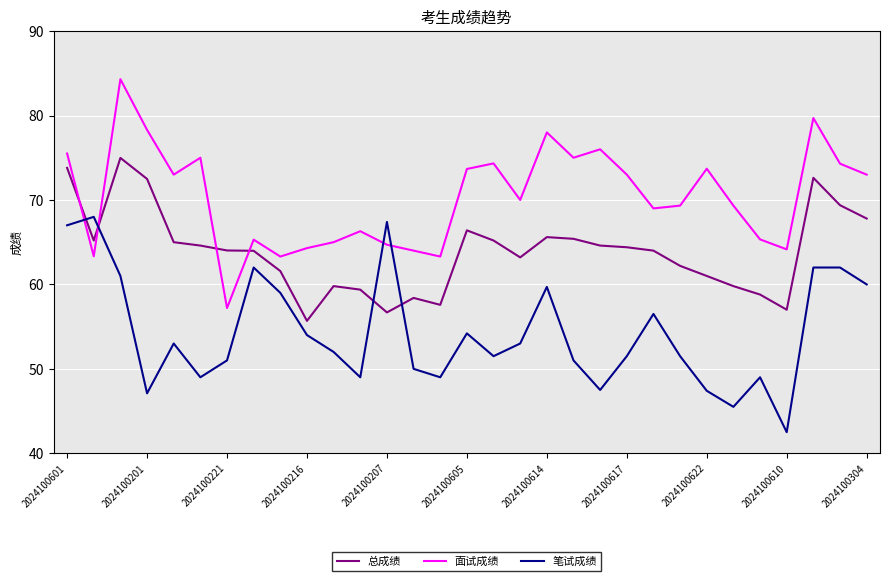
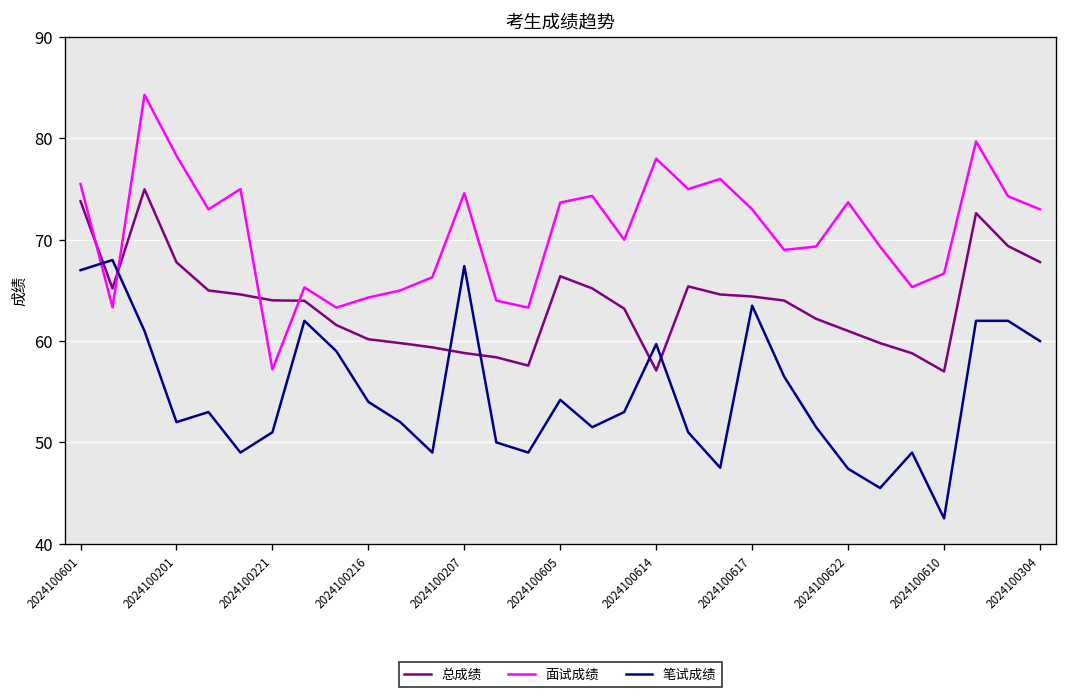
总成绩, 2024100201: 72 -> 68
笔试成绩, 2024100201: 47 -> 52
总成绩, 2024100216: 56 -> 60
总成绩, 2024100207: 57 -> 59
面试成绩, 2024100207: 65 -> 75
总成绩, 2024100614: 66 -> 57
笔试成绩, 2024100617: 52 -> 64
面试成绩, 2024100610: 64 -> 67
